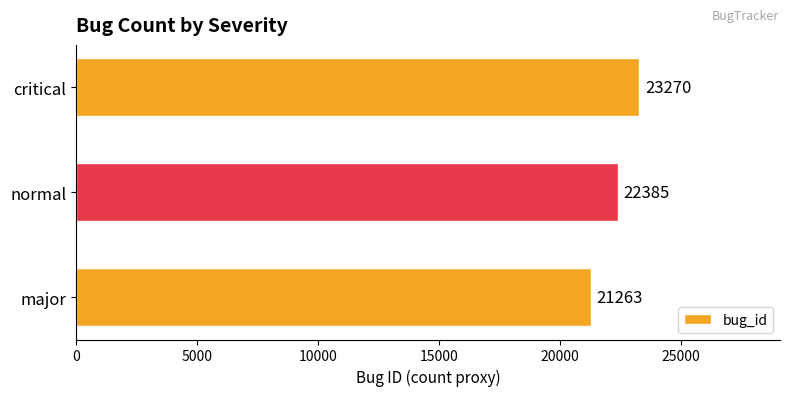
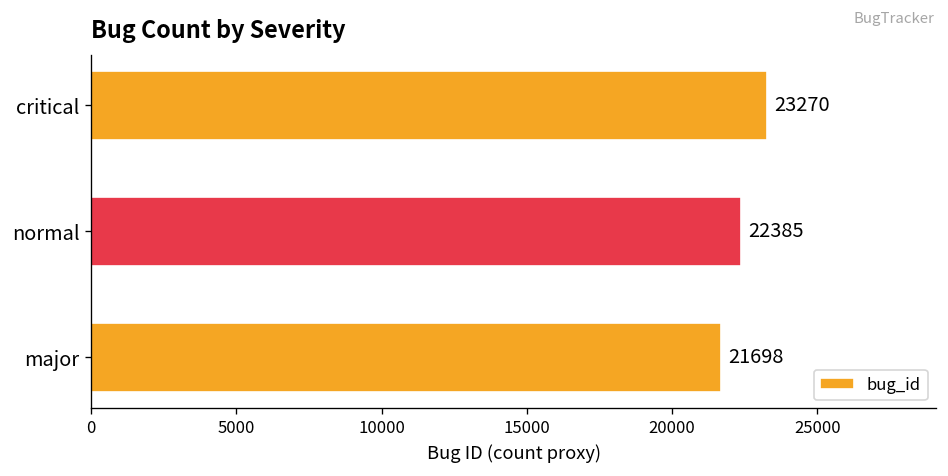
major: 21263 -> 21698
